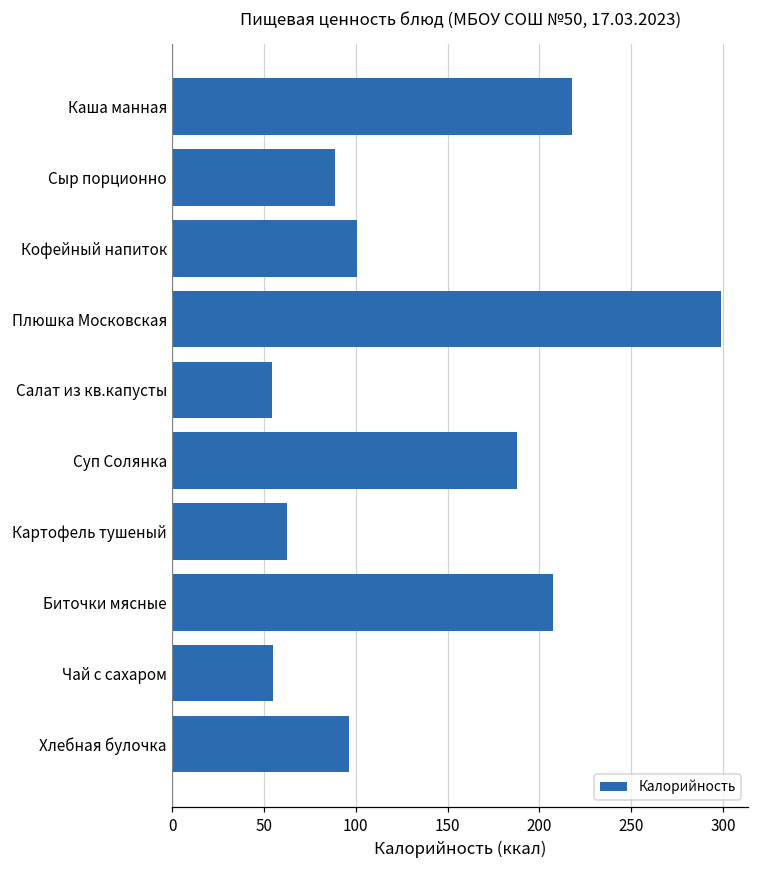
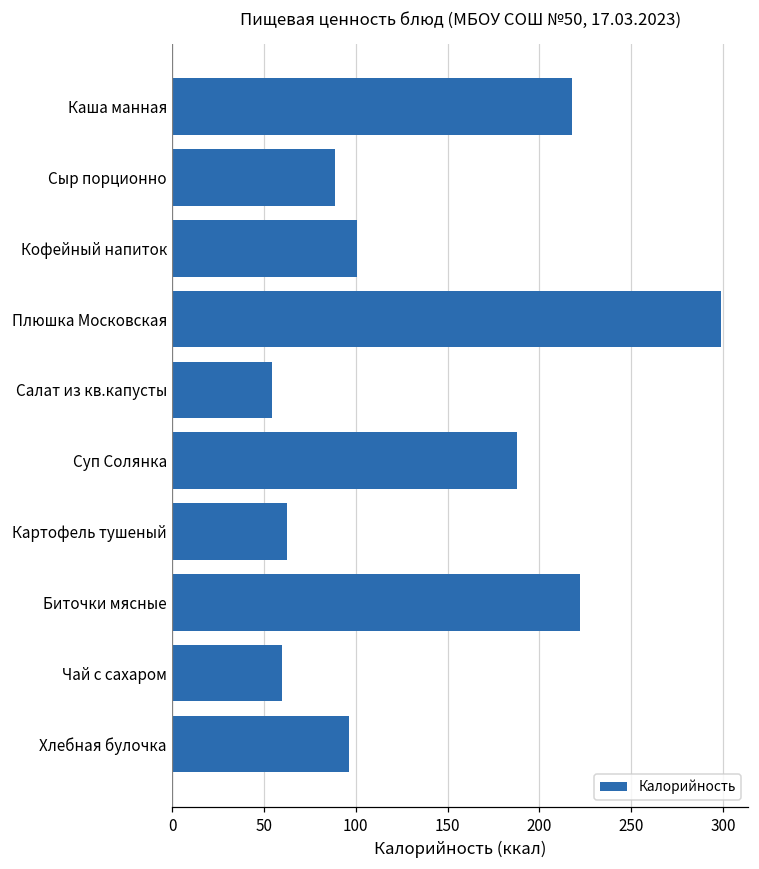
Биточки мясные: 207 -> 222
Чай с сахаром: 55 -> 60
